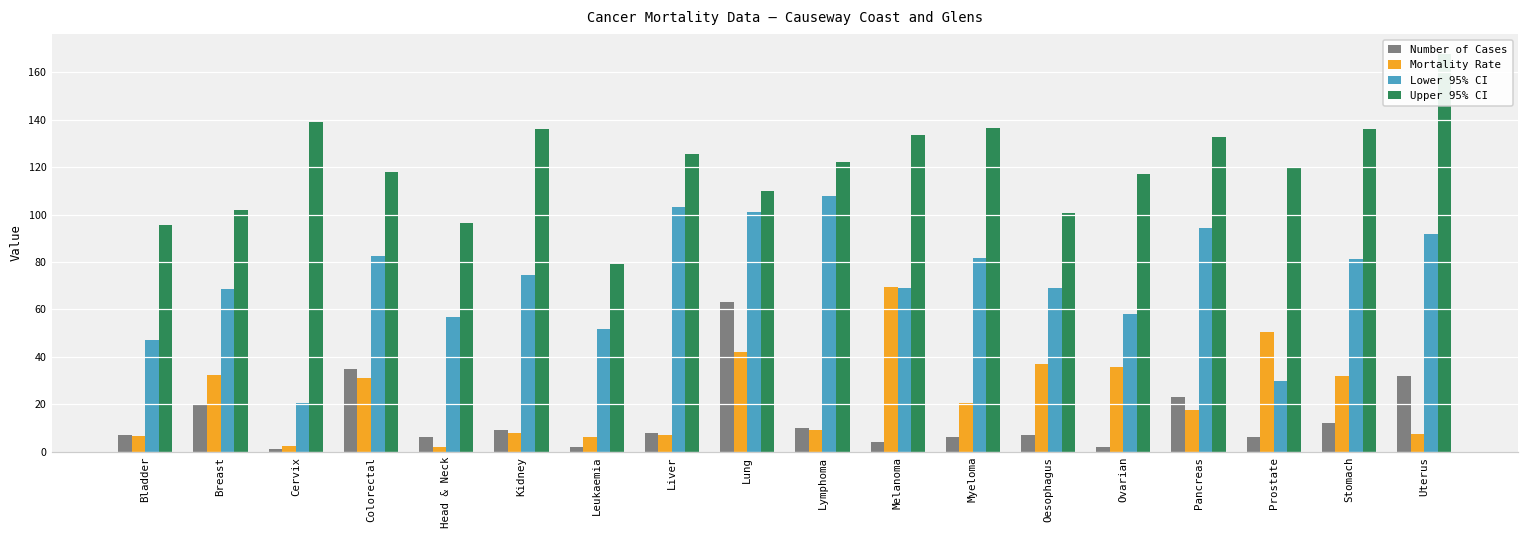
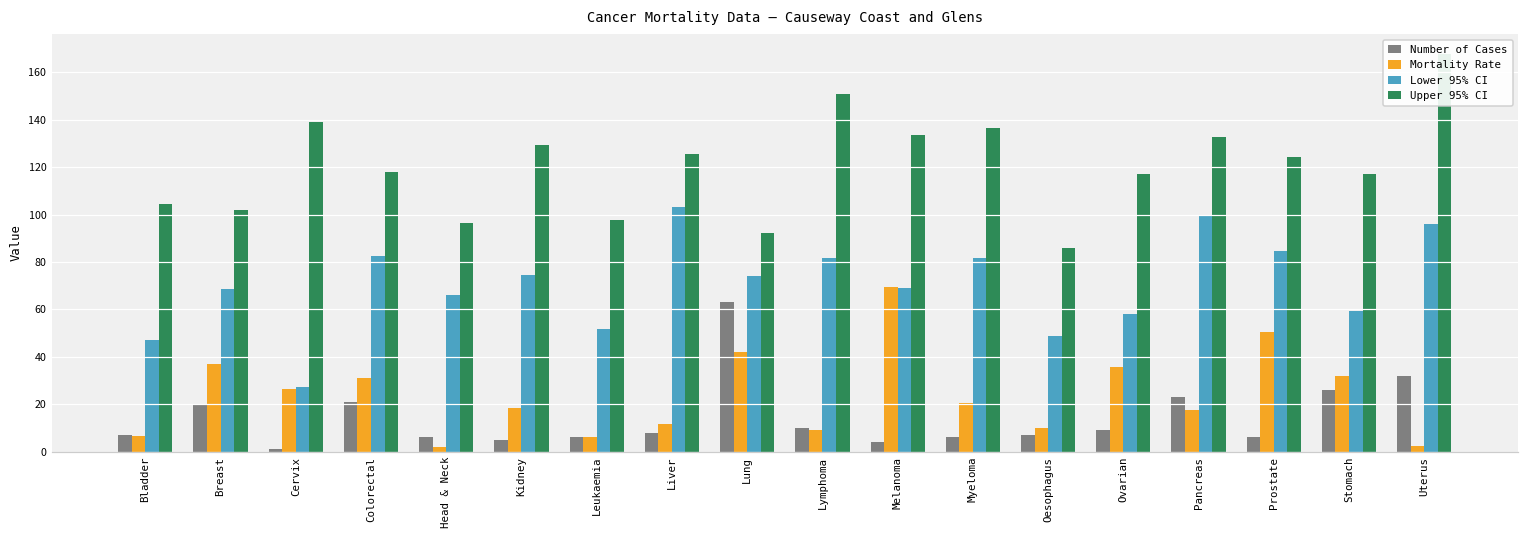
Upper 95% CI, Bladder: 95 -> 105
Mortality Rate, Breast: 32 -> 37
Mortality Rate, Cervix: 2 -> 26
Lower 95% CI, Cervix: 21 -> 27
Number of Cases, Colorectal: 35 -> 21
Lower 95% CI, Head & Neck: 57 -> 66
Number of Cases, Kidney: 9 -> 5
Mortality Rate, Kidney: 8 -> 18
Upper 95% CI, Kidney: 136 -> 129
Number of Cases, Leukaemia: 2 -> 6
Upper 95% CI, Leukaemia: 79 -> 98
Mortality Rate, Liver: 7 -> 12
Lower 95% CI, Lung: 101 -> 74
Upper 95% CI, Lung: 110 -> 92
Lower 95% CI, Lymphoma: 108 -> 82
Upper 95% CI, Lymphoma: 122 -> 151
Mortality Rate, Oesophagus: 37 -> 10
Lower 95% CI, Oesophagus: 69 -> 49
Upper 95% CI, Oesophagus: 101 -> 86
Number of Cases, Ovarian: 2 -> 9
Lower 95% CI, Pancreas: 94 -> 100
Lower 95% CI, Prostate: 30 -> 85
Upper 95% CI, Prostate: 120 -> 124
Number of Cases, Stomach: 12 -> 26
Lower 95% CI, Stomach: 81 -> 59
Upper 95% CI, Stomach: 136 -> 117
Mortality Rate, Uterus: 8 -> 2
Lower 95% CI, Uterus: 92 -> 96
